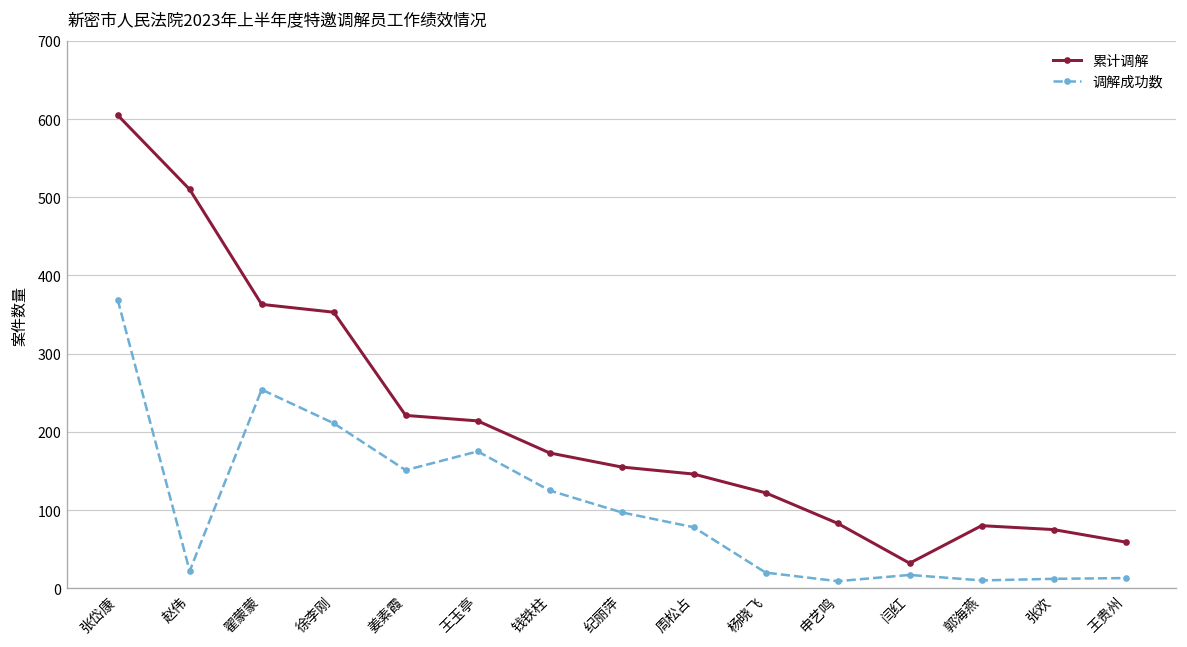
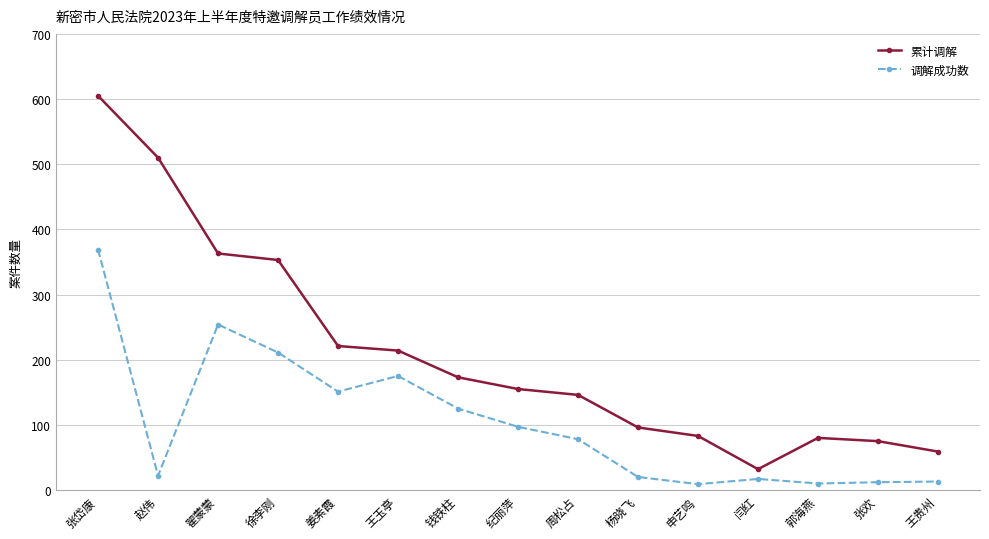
累计调解, 杨晓飞: 120 -> 100
